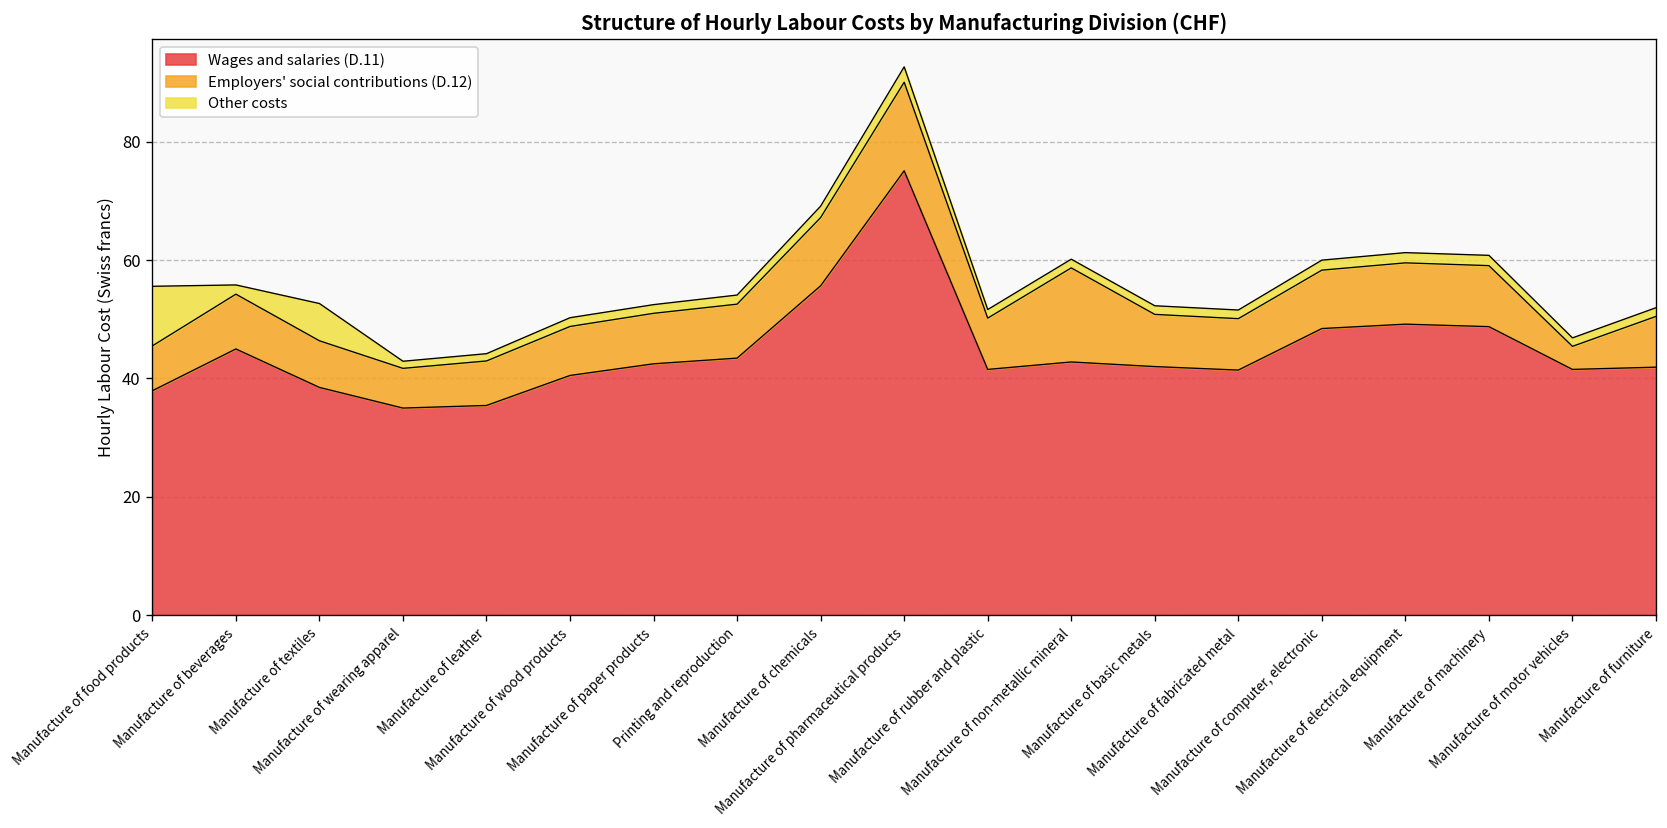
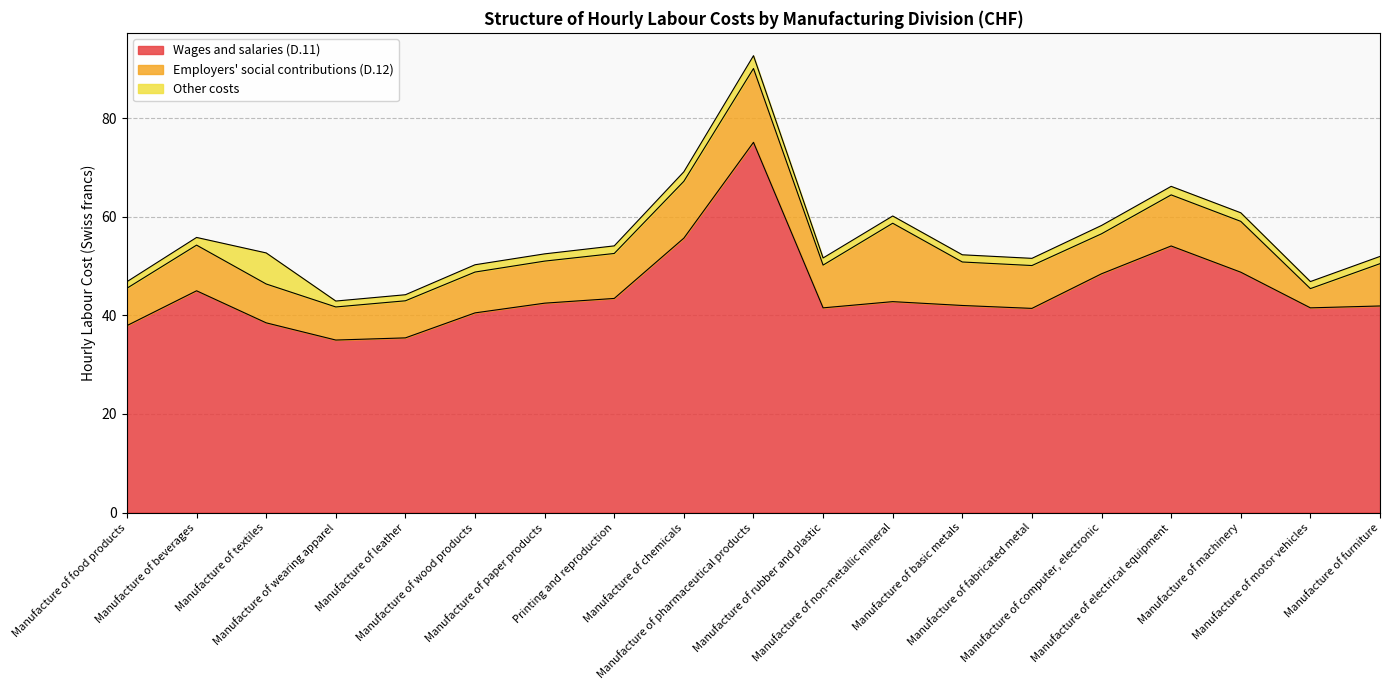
Other costs, Manufacture of food products: 10 -> 1
Employers' social contributions (D.12), Manufacture of computer, electronic: 10 -> 8
Wages and salaries (D.11), Manufacture of electrical equipment: 49 -> 54
